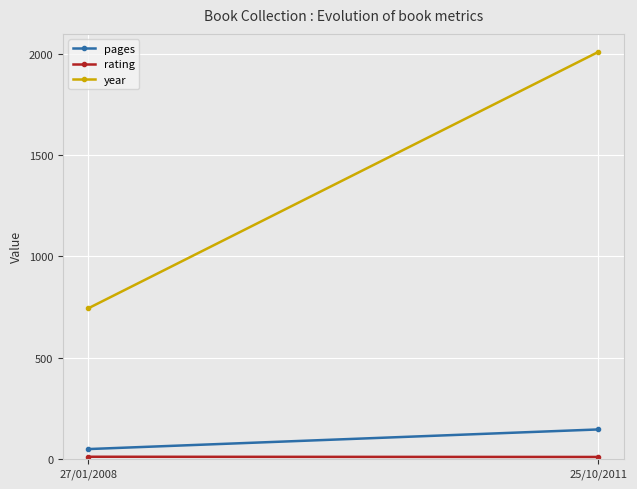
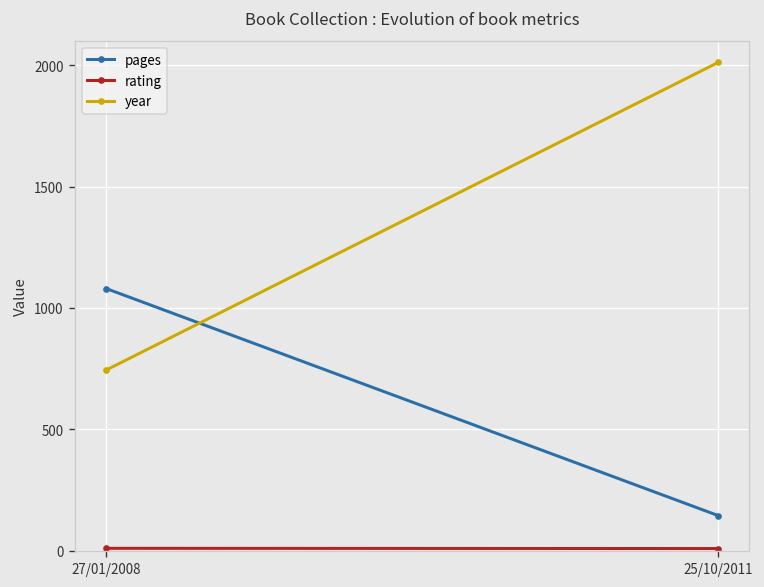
pages, 27/01/2008: 50 -> 1080
